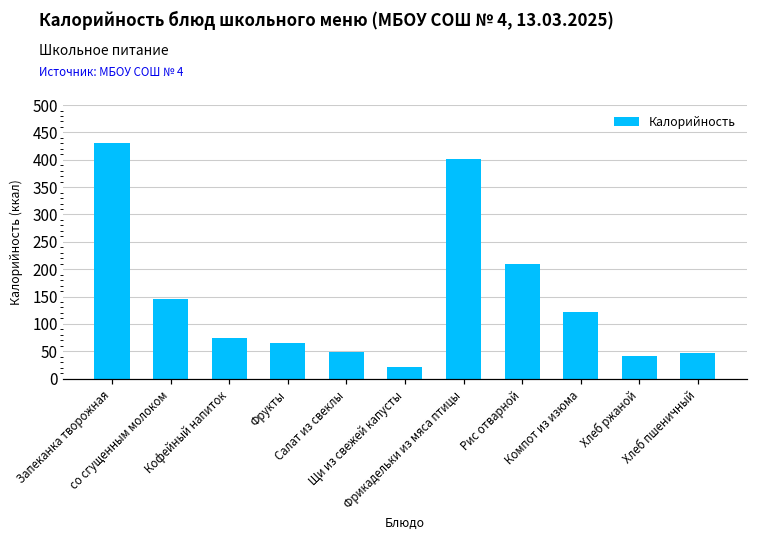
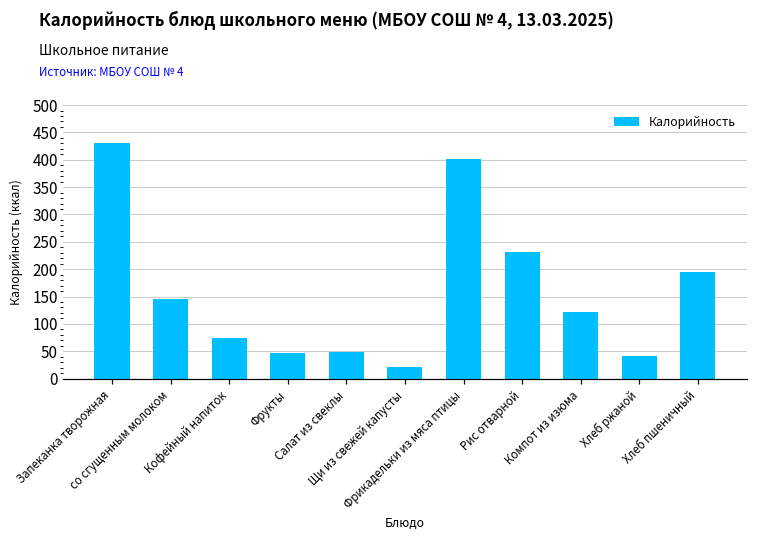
Фрукты: 60 -> 50
Рис отварной: 210 -> 230
Хлеб пшеничный: 50 -> 200
